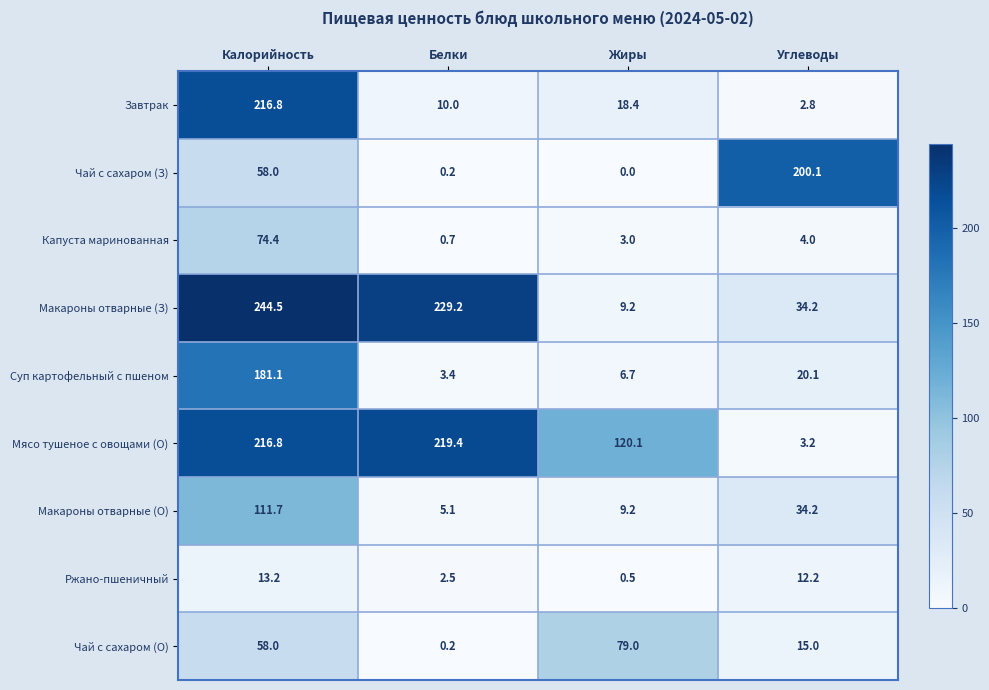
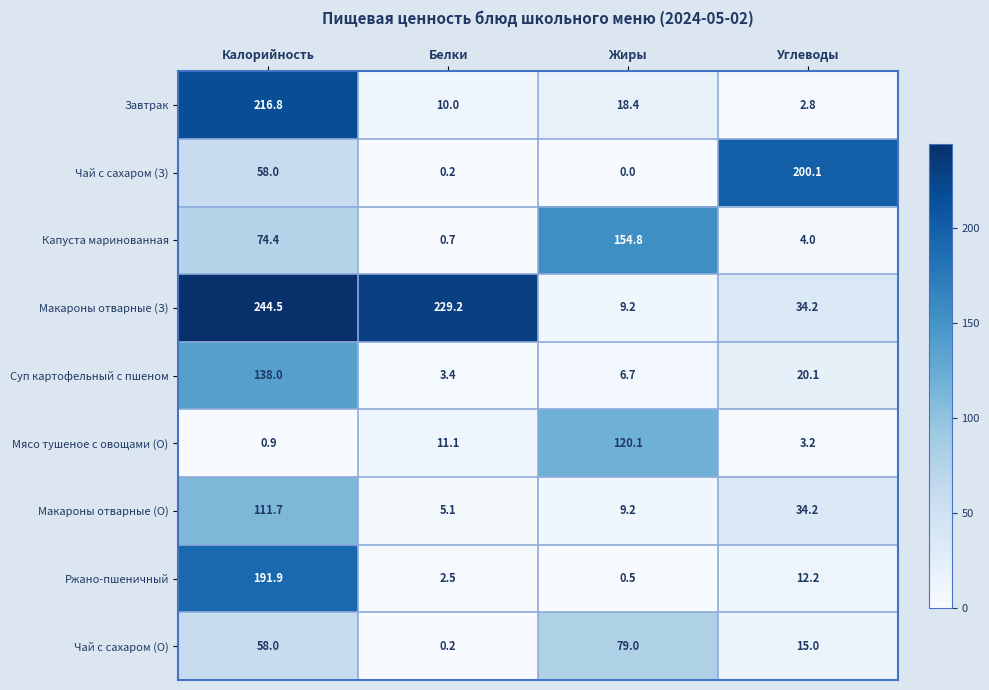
Капуста маринованная, Жиры: 3.0 -> 154.8
Суп картофельный с пшеном, Калорийность: 181.1 -> 138.0
Мясо тушеное с овощами (О), Калорийность: 216.8 -> 0.9
Мясо тушеное с овощами (О), Белки: 219.4 -> 11.1
Ржано-пшеничный, Калорийность: 13.2 -> 191.9
